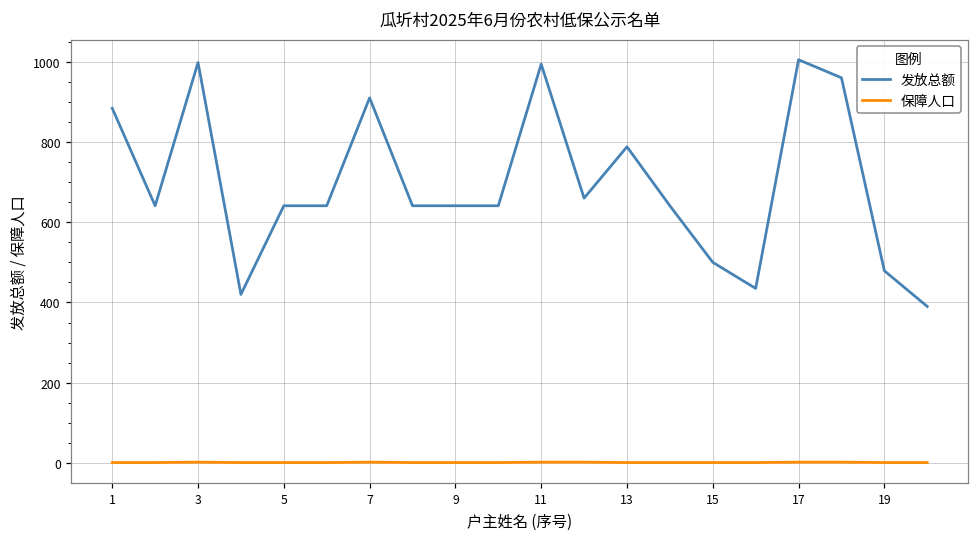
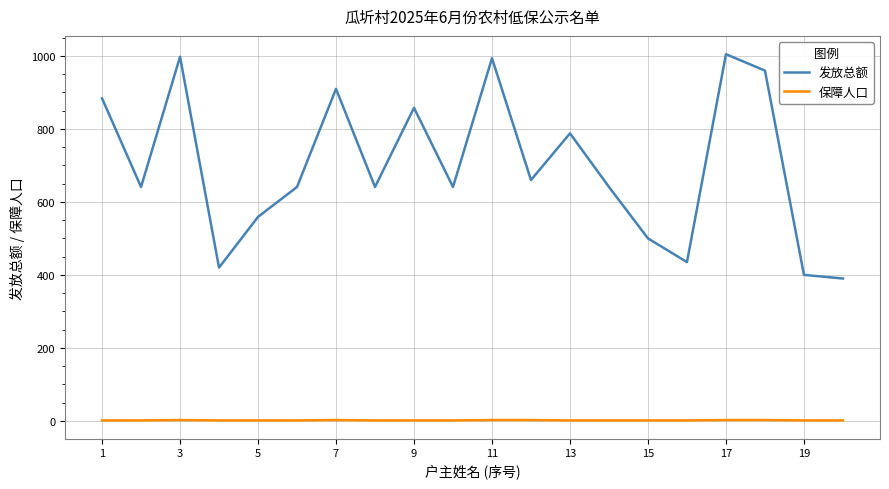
发放总额, 5: 640 -> 560
发放总额, 9: 640 -> 860
发放总额, 19: 480 -> 400
